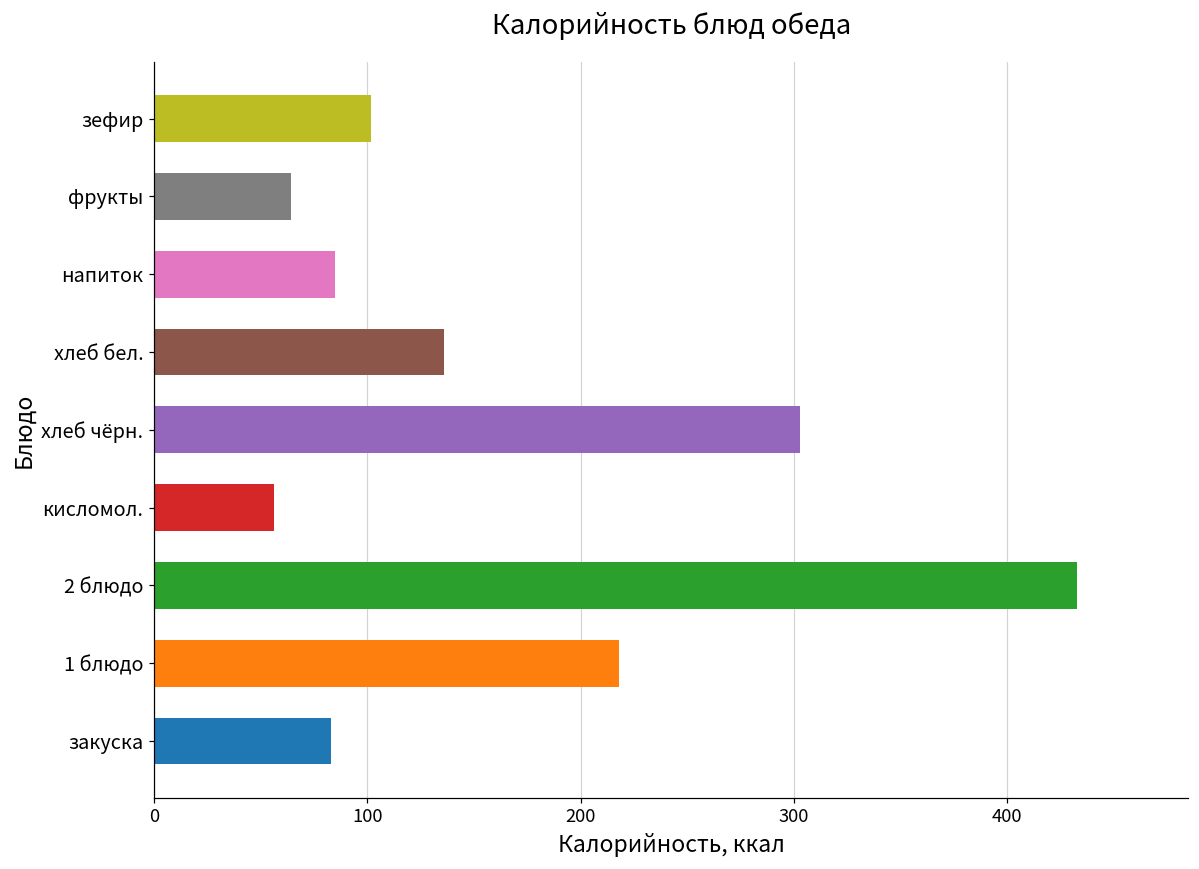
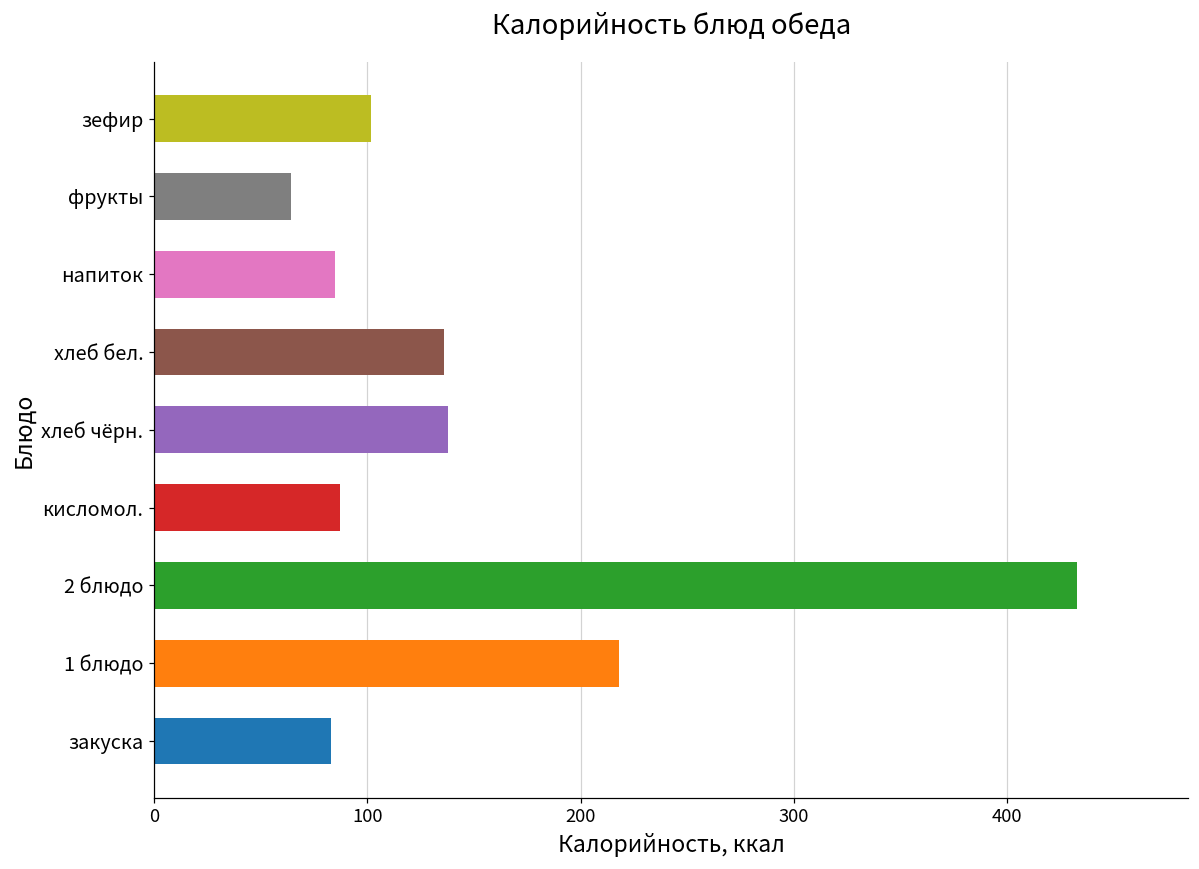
хлеб чёрн.: 303 -> 138
кисломол.: 56 -> 87
